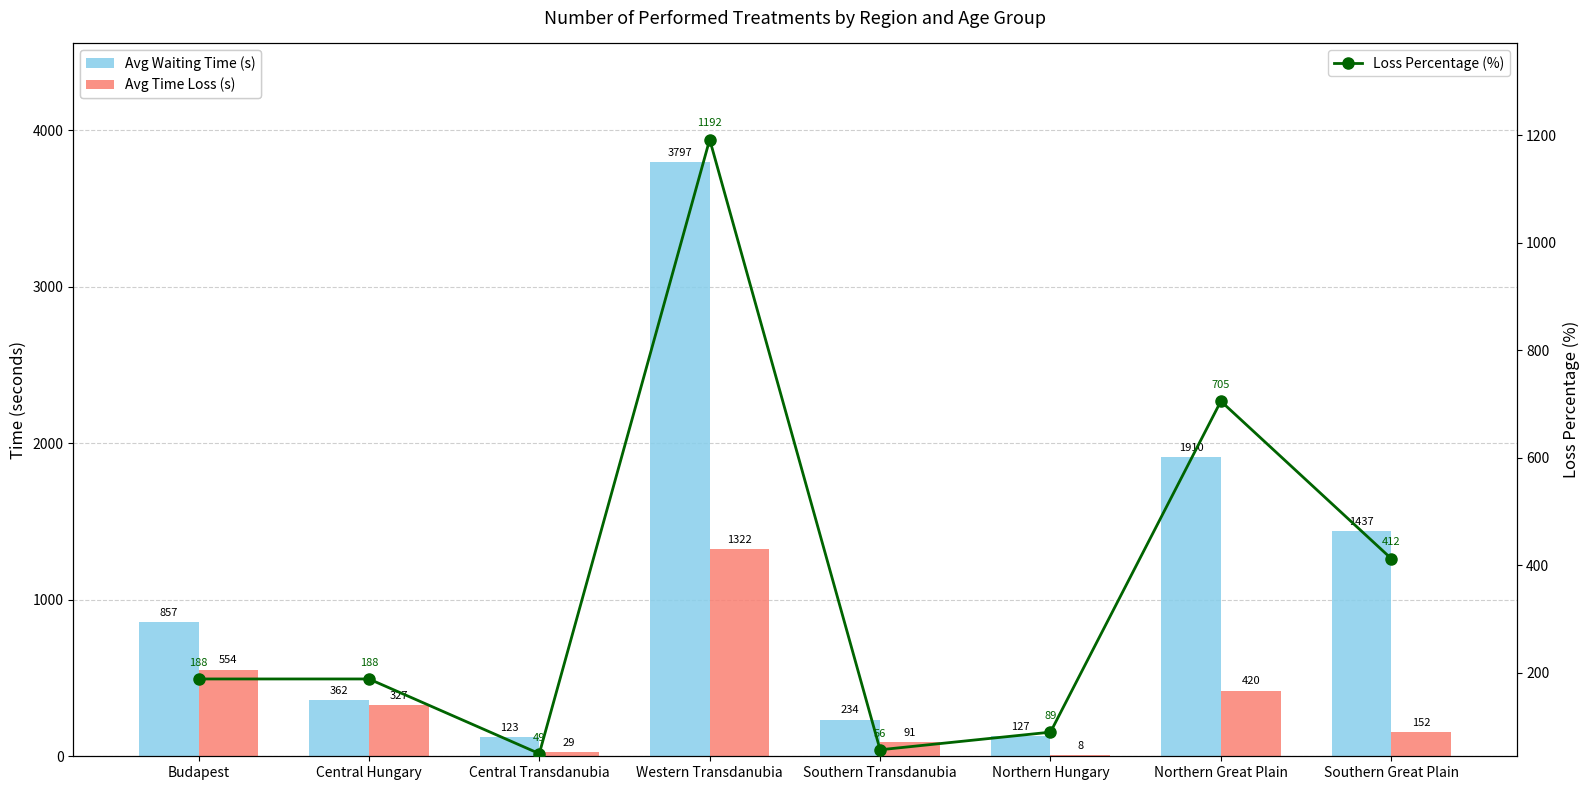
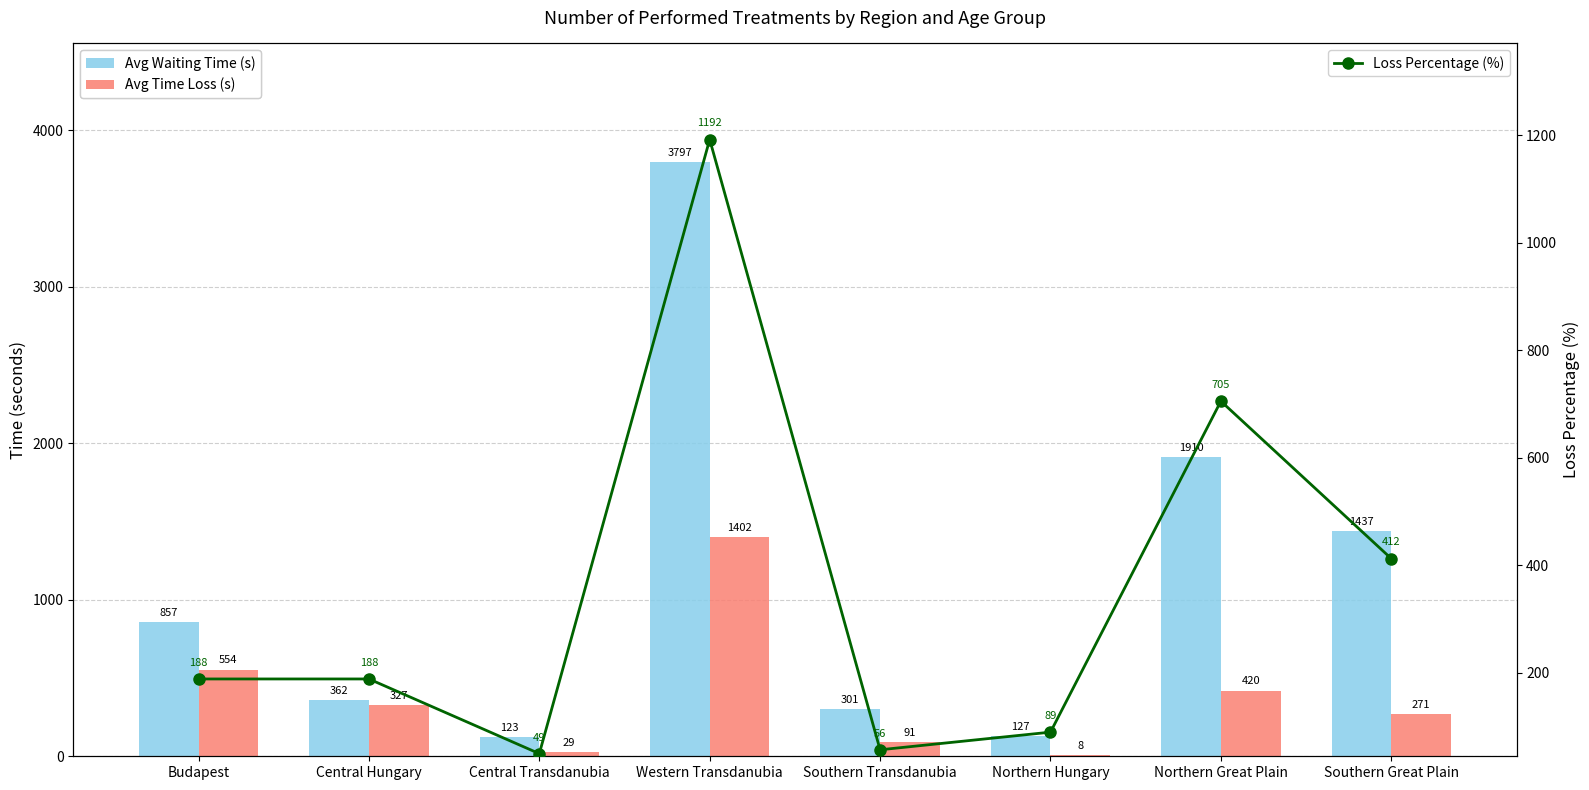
Avg Time Loss (s), Western Transdanubia: 1322 -> 1402
Avg Waiting Time (s), Southern Transdanubia: 234 -> 301
Avg Time Loss (s), Southern Great Plain: 152 -> 271
